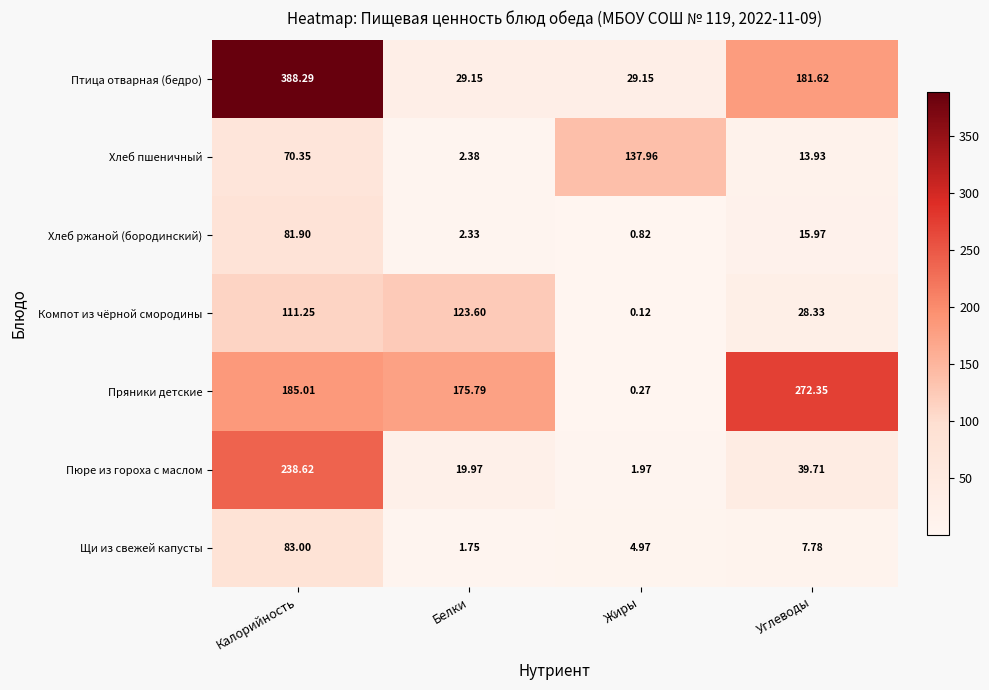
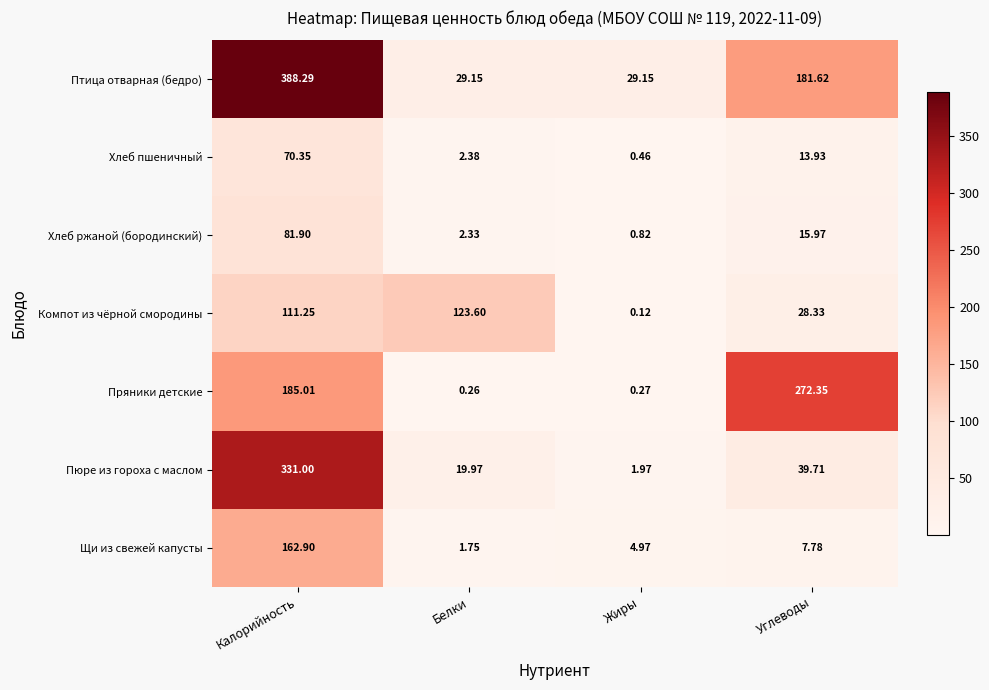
Хлеб пшеничный, Жиры: 137.96 -> 0.46
Пряники детские, Белки: 175.79 -> 0.26
Пюре из гороха с маслом, Калорийность: 238.62 -> 331.00
Щи из свежей капусты, Калорийность: 83.00 -> 162.90
